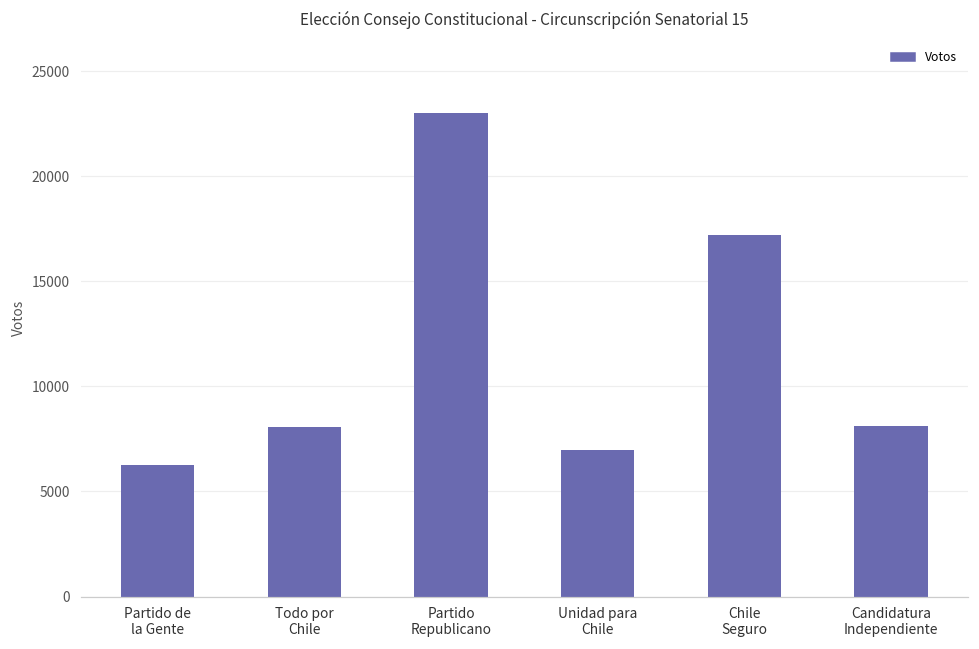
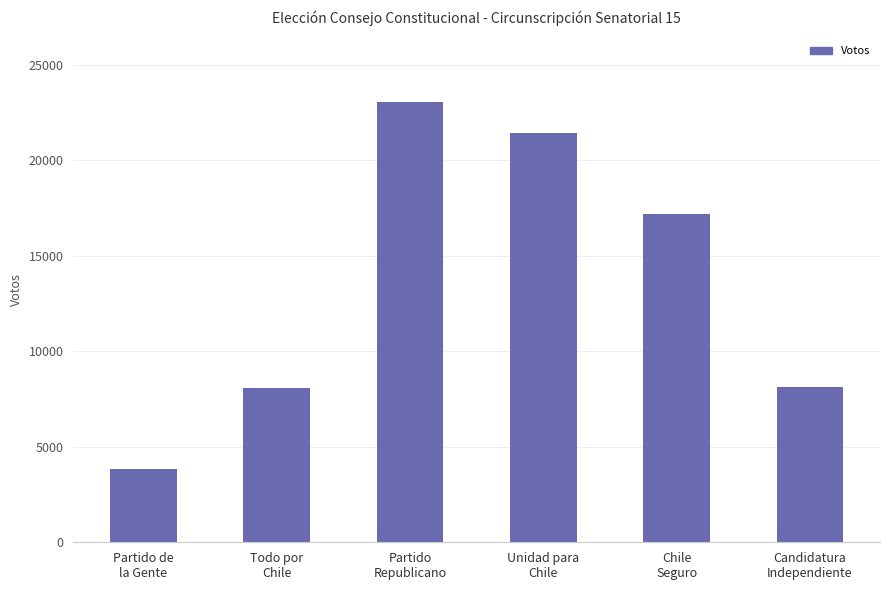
Partido de la Gente: 6300 -> 3800
Unidad para Chile: 7000 -> 21400
